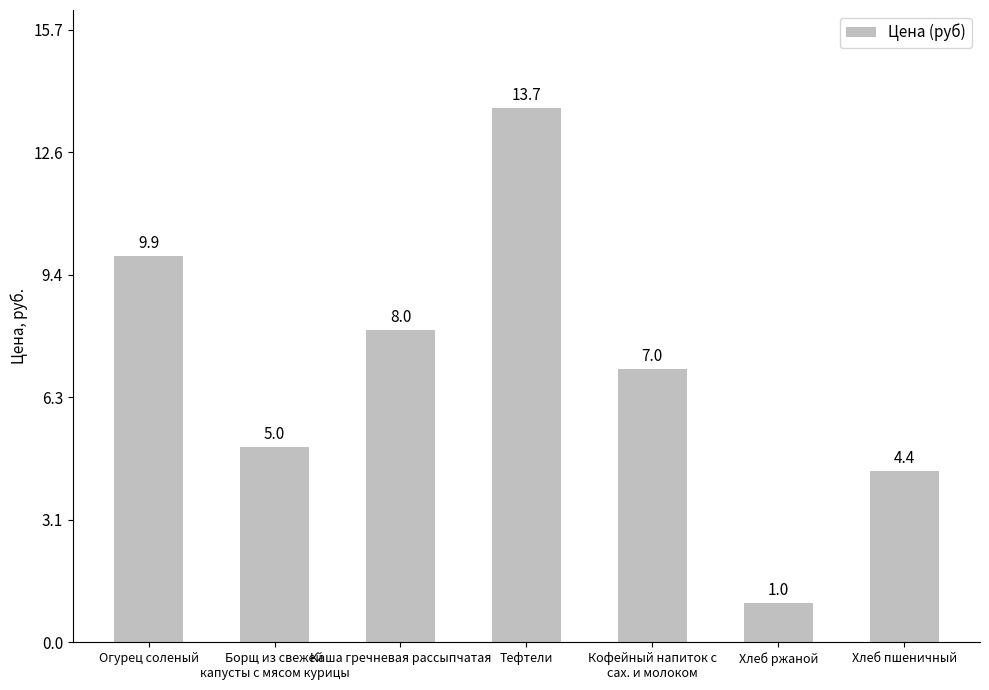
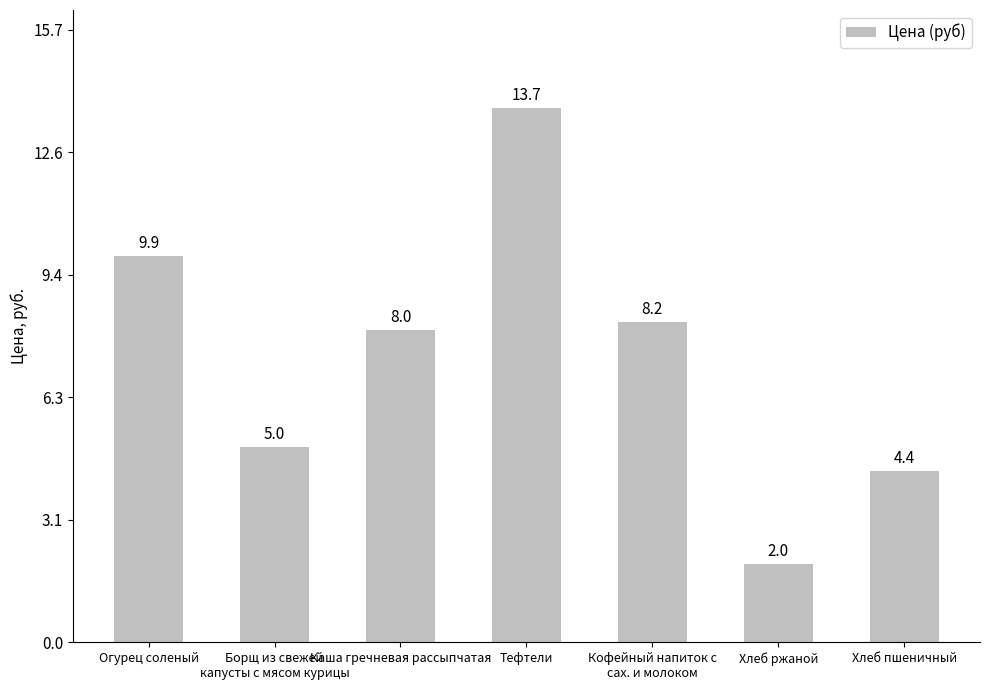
Кофейный напиток с сах. и молоком: 7.0 -> 8.2
Хлеб ржаной: 1.0 -> 2.0
